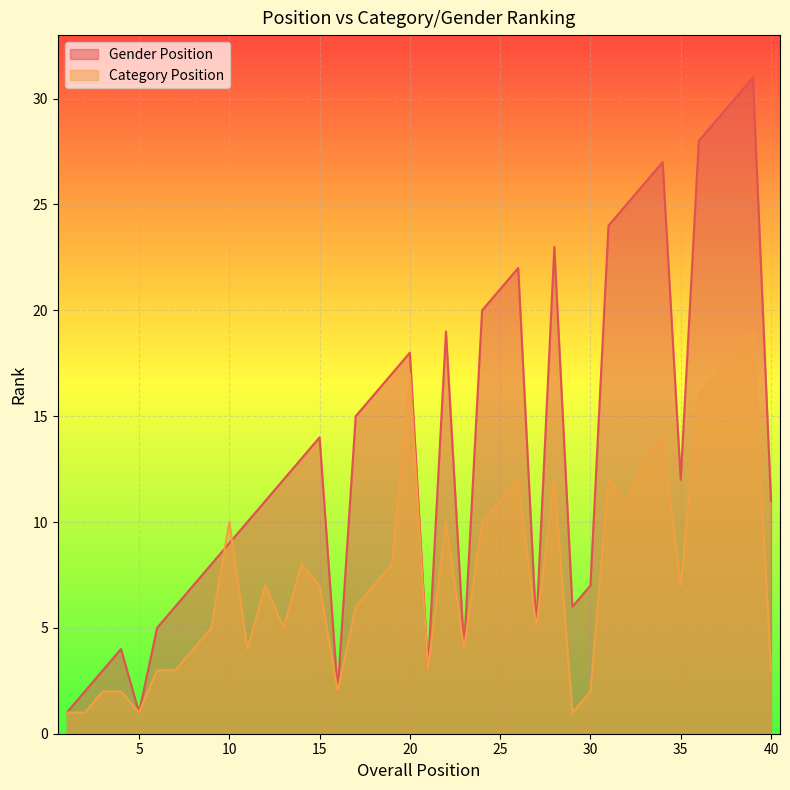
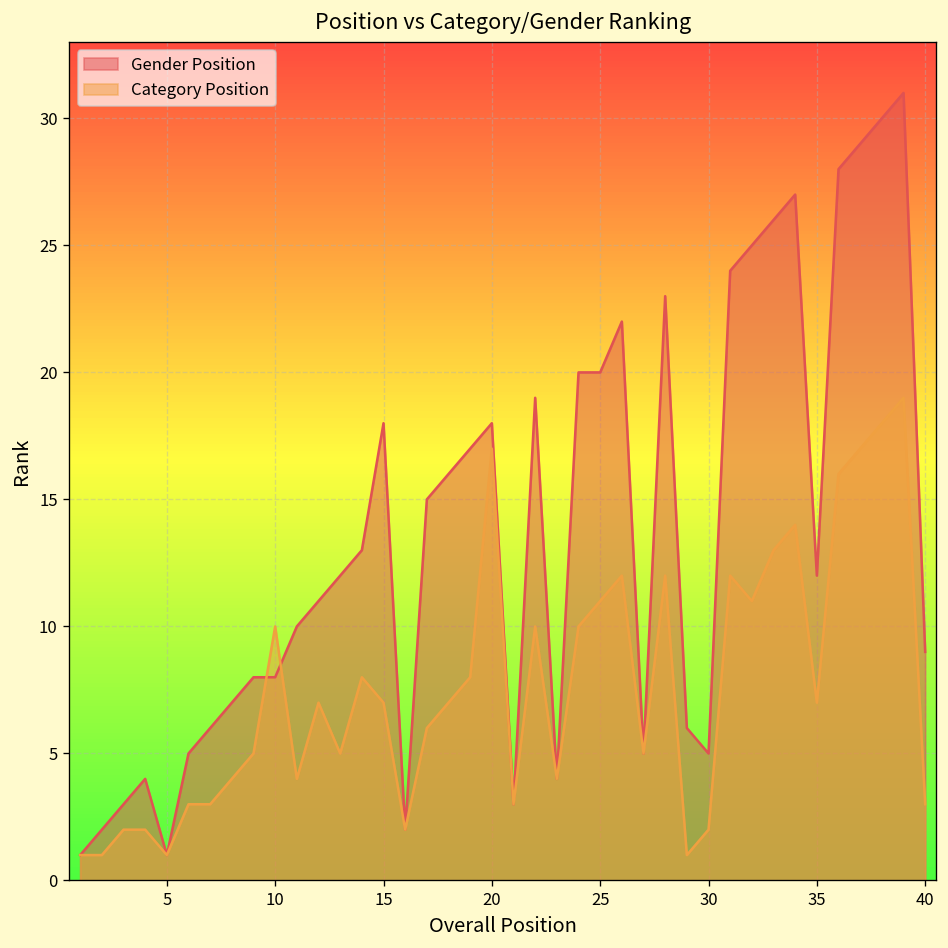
Gender Position, 10: 9 -> 8
Gender Position, 15: 14 -> 18
Gender Position, 25: 21 -> 20
Gender Position, 30: 7 -> 5
Gender Position, 40: 11 -> 9
